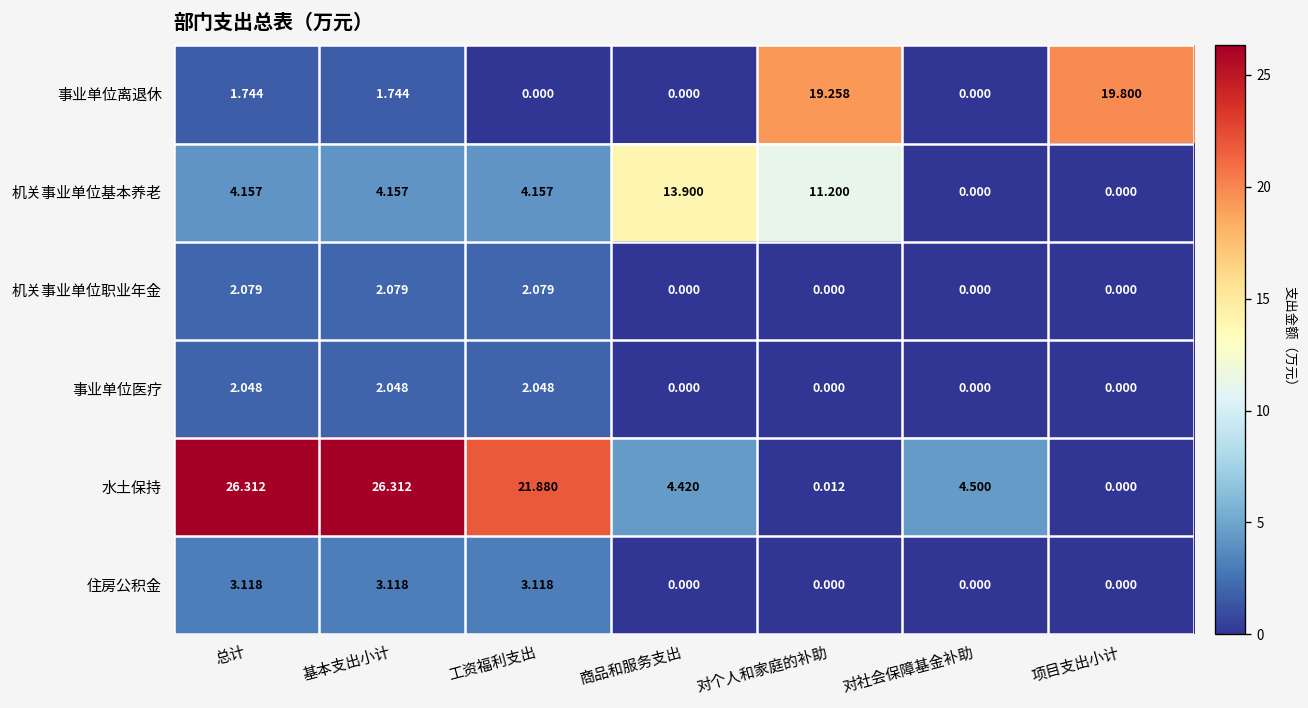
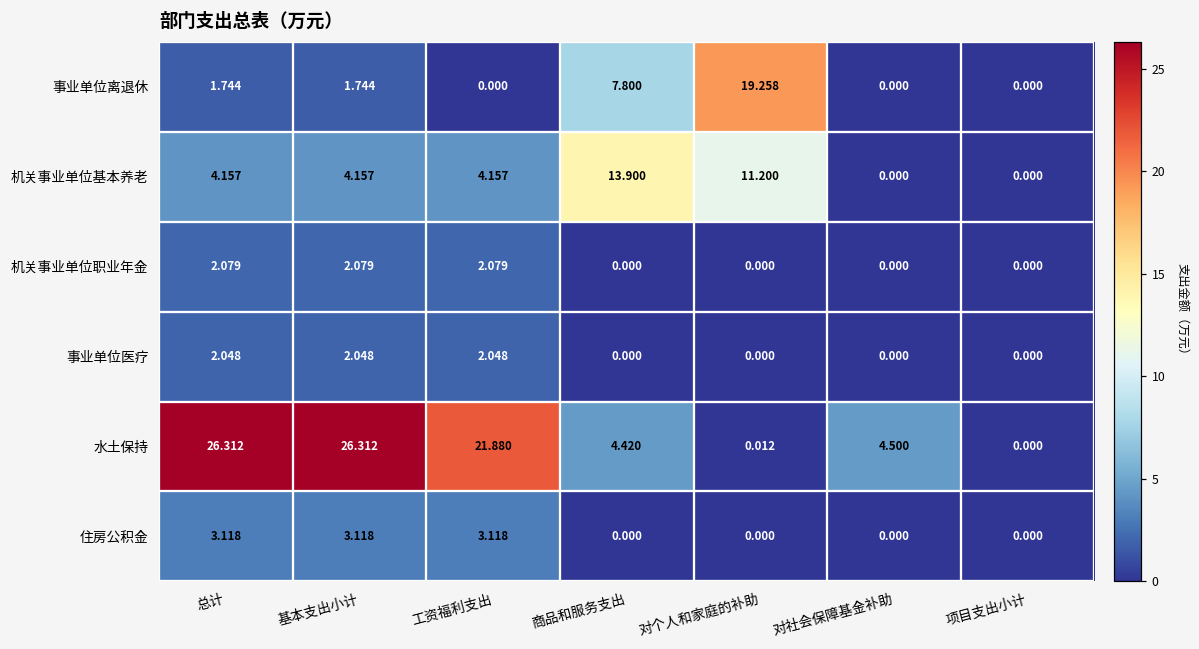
事业单位离退休, 商品和服务支出: 0.000 -> 7.800
事业单位离退休, 项目支出小计: 19.800 -> 0.000
